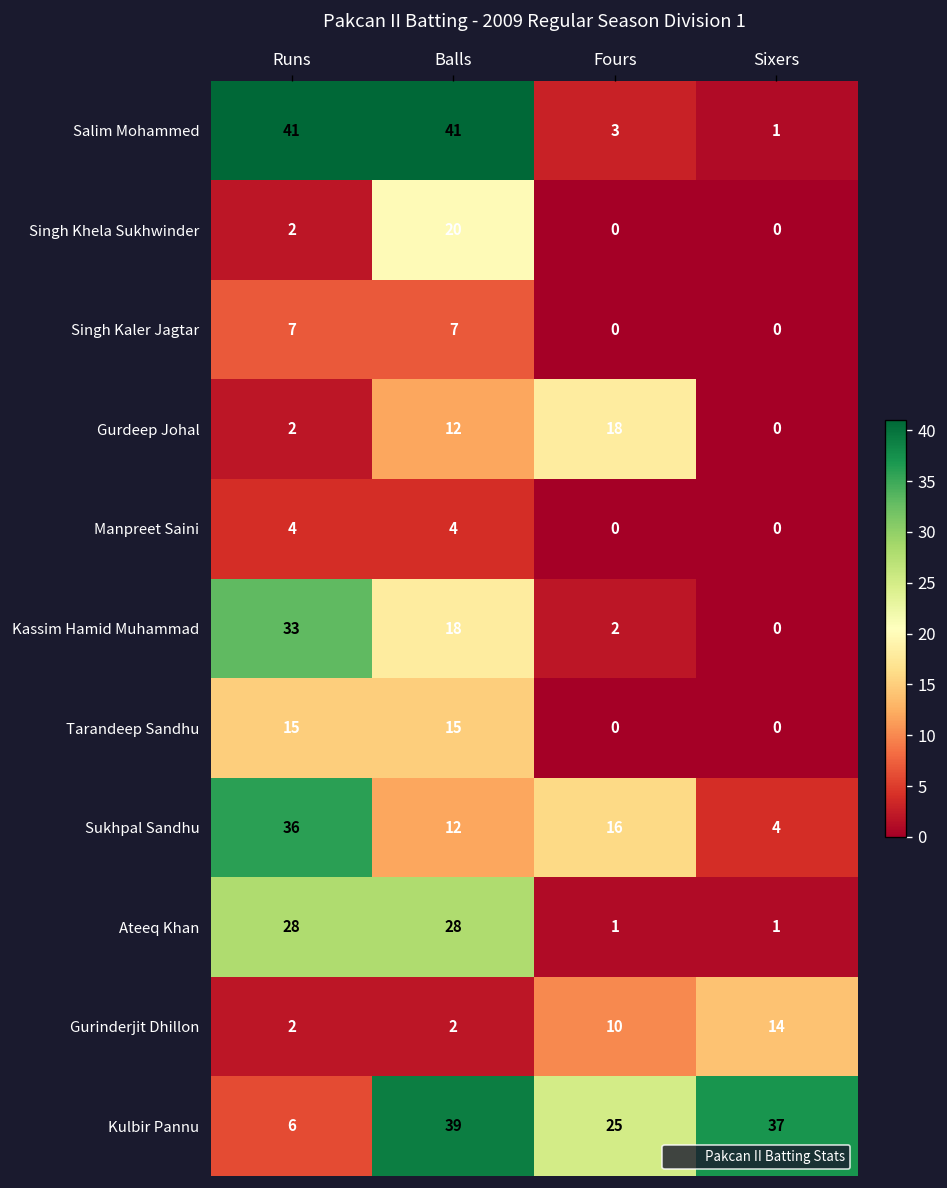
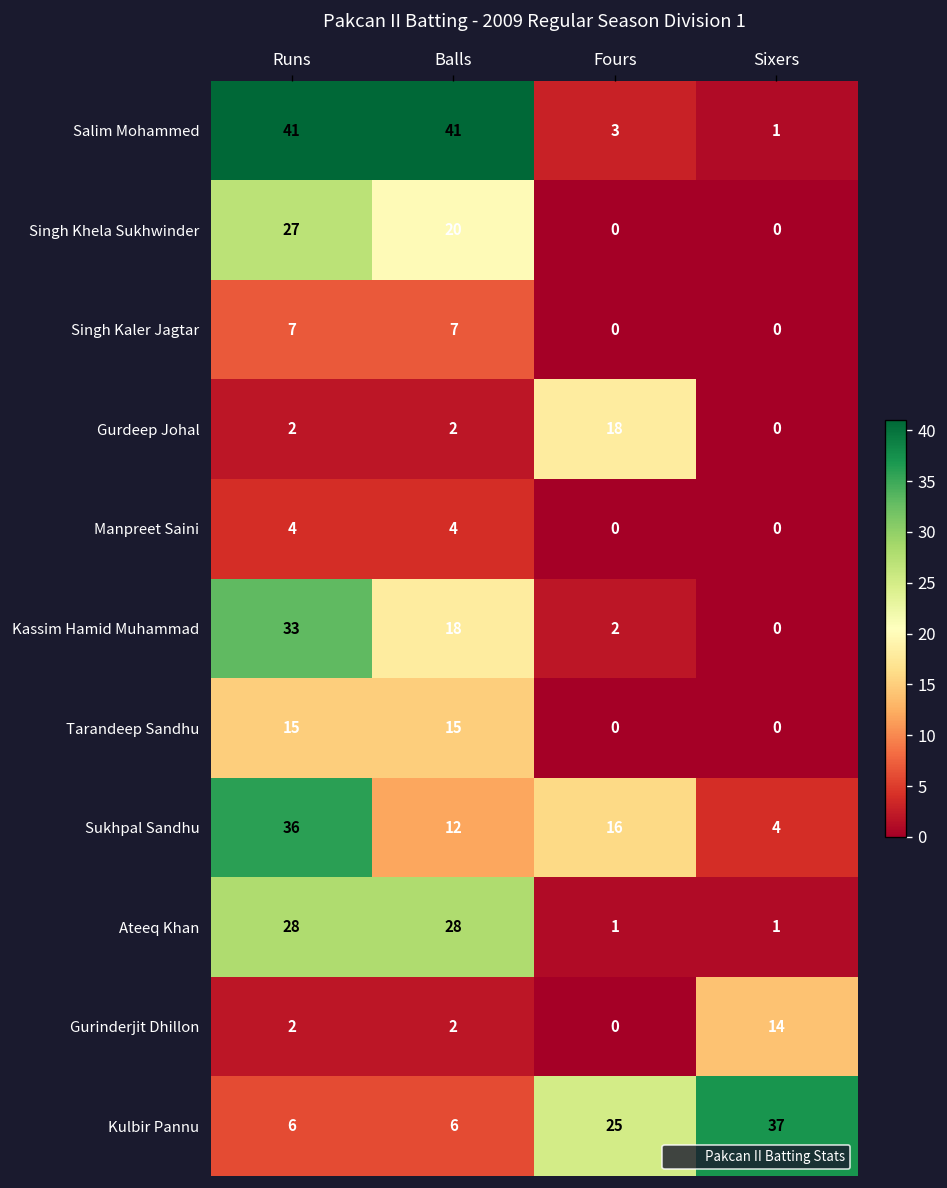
Singh Khela Sukhwinder, Runs: 2 -> 27
Gurdeep Johal, Balls: 12 -> 2
Gurinderjit Dhillon, Fours: 10 -> 0
Kulbir Pannu, Balls: 39 -> 6
